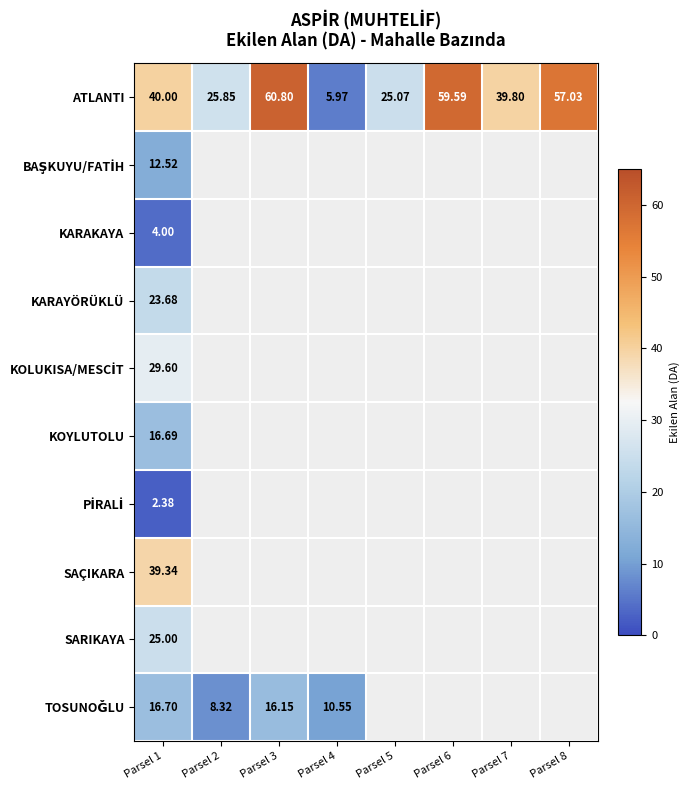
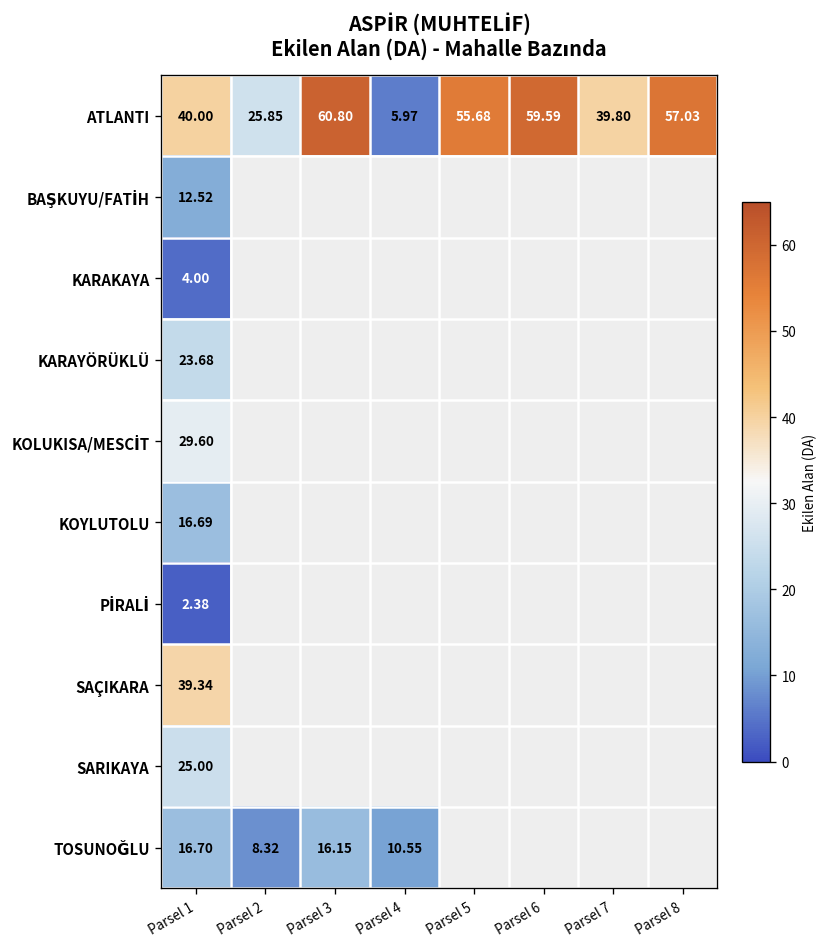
ATLANTI, Parsel 5: 25.07 -> 55.68
